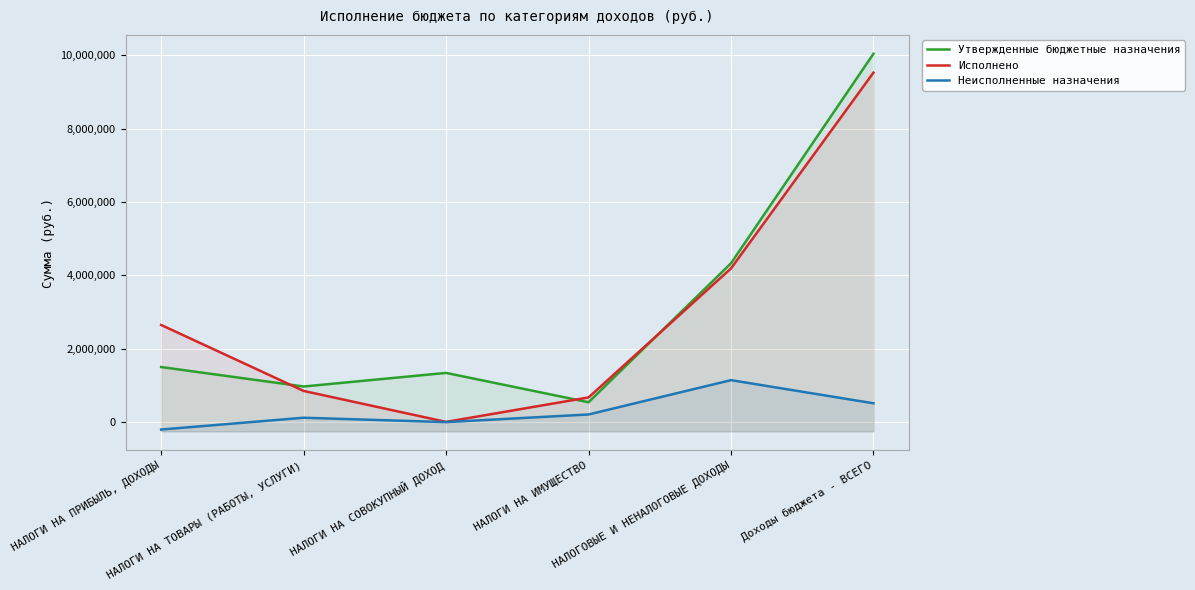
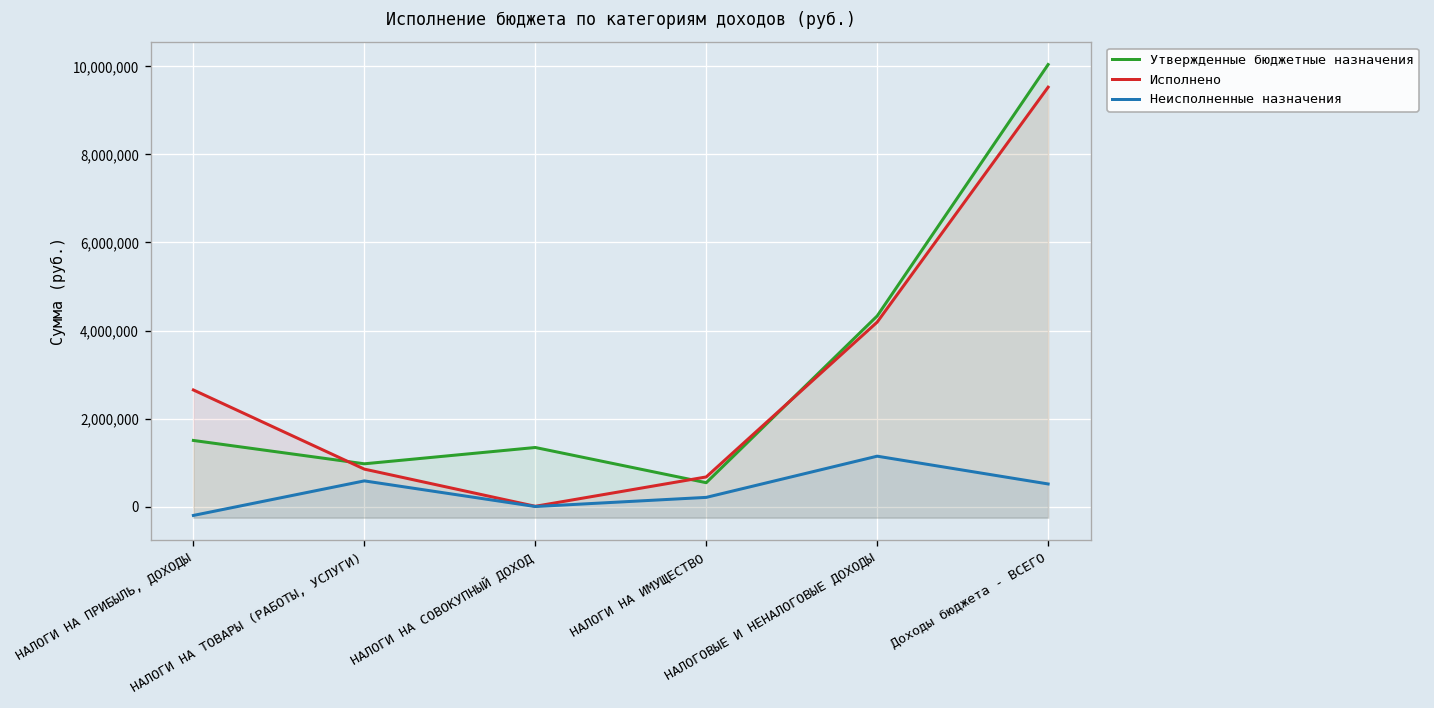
Неисполненные назначения, НАЛОГИ НА ТОВАРЫ (РАБОТЫ, УСЛУГИ): 100,000 -> 600,000
